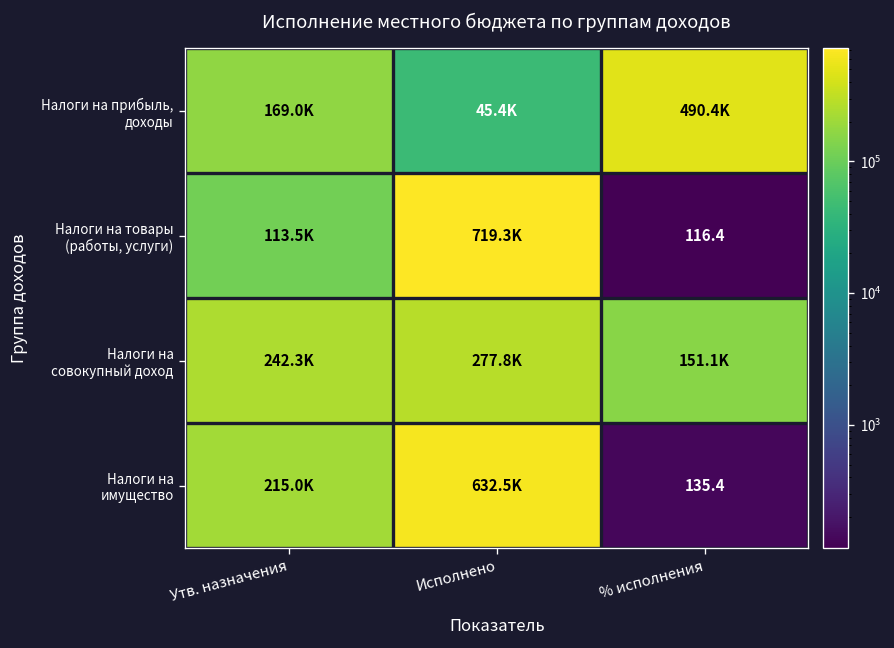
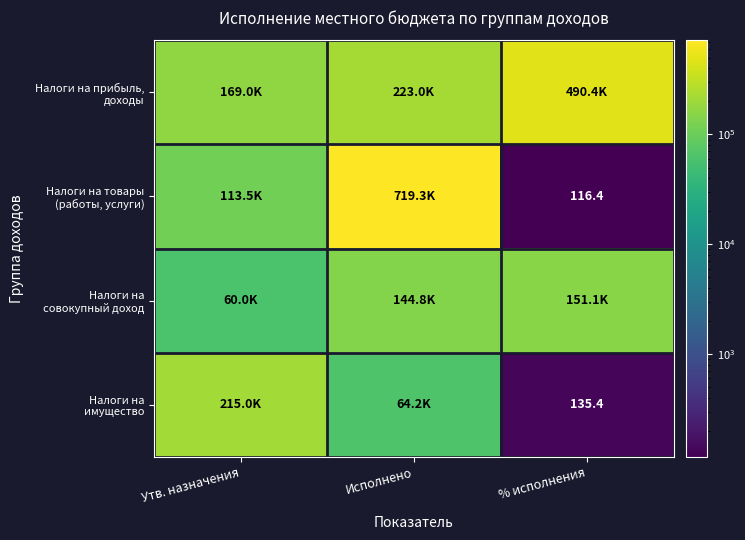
Налоги на прибыль, доходы, Исполнено: 45.4K -> 223.0K
Налоги на совокупный доход, Утв. назначения: 242.3K -> 60.0K
Налоги на совокупный доход, Исполнено: 277.8K -> 144.8K
Налоги на имущество, Исполнено: 632.5K -> 64.2K
